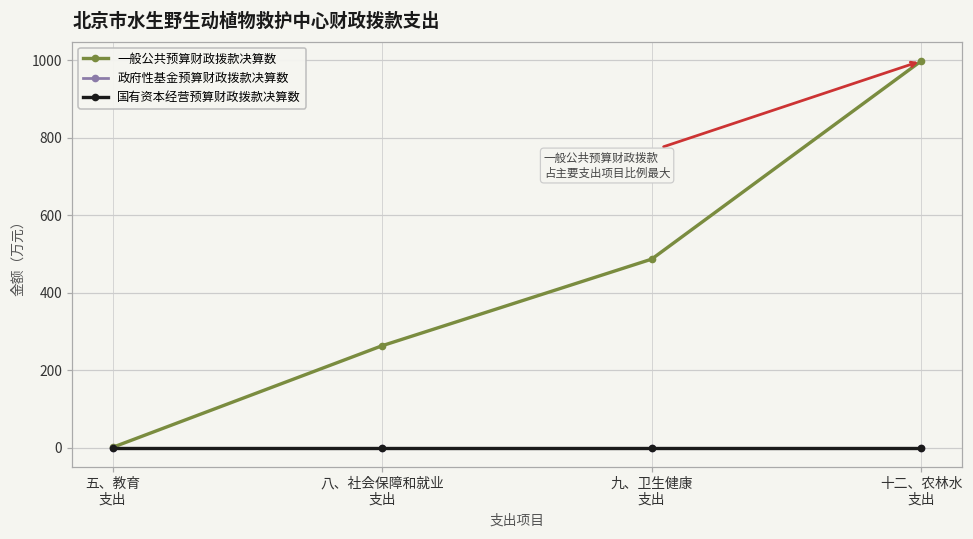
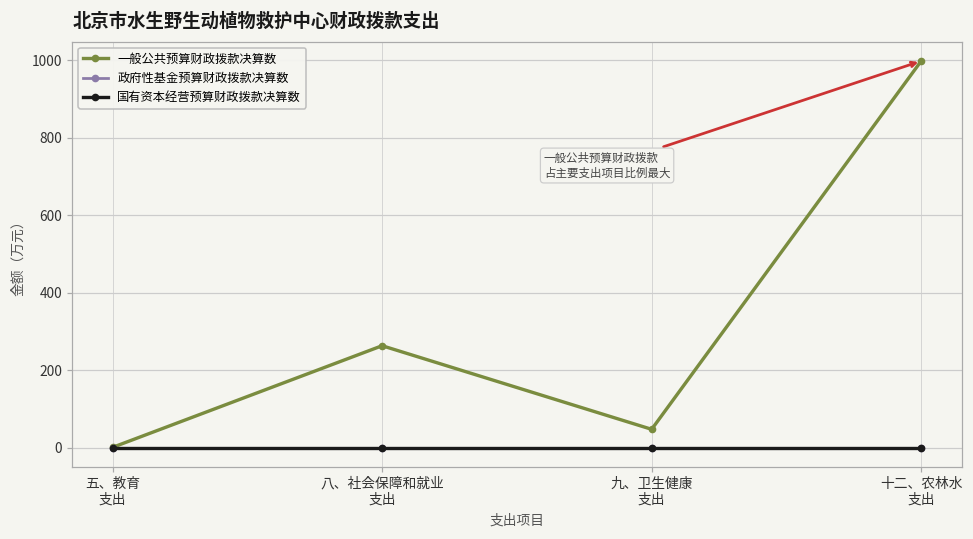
一般公共预算财政拨款决算数, 九、卫生健康 支出: 490 -> 50
